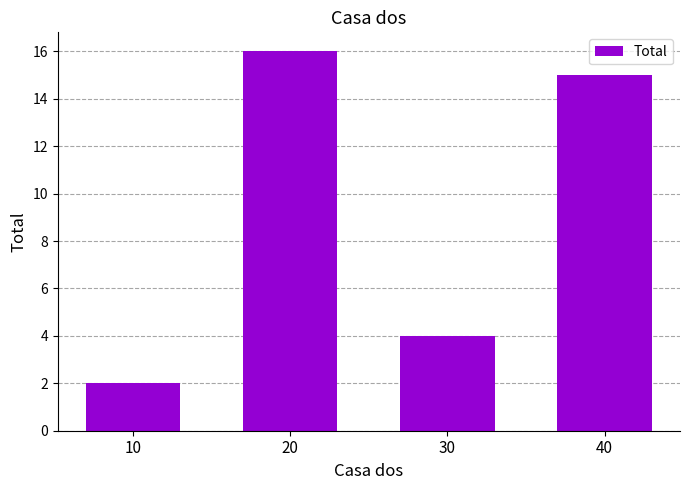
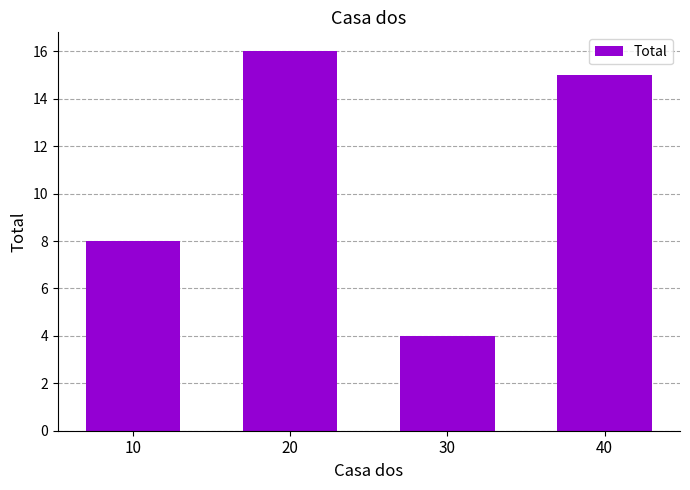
10: 2 -> 8
